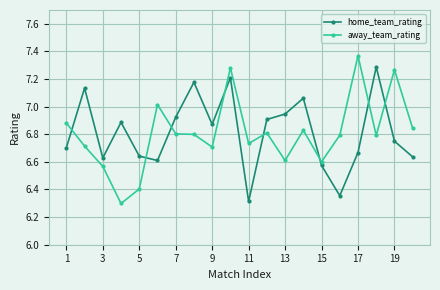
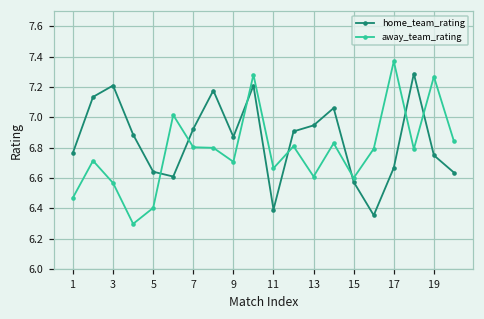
home_team_rating, 1: 6.70 -> 6.77
away_team_rating, 1: 6.88 -> 6.47
home_team_rating, 3: 6.63 -> 7.21
home_team_rating, 11: 6.31 -> 6.39
away_team_rating, 11: 6.73 -> 6.66
